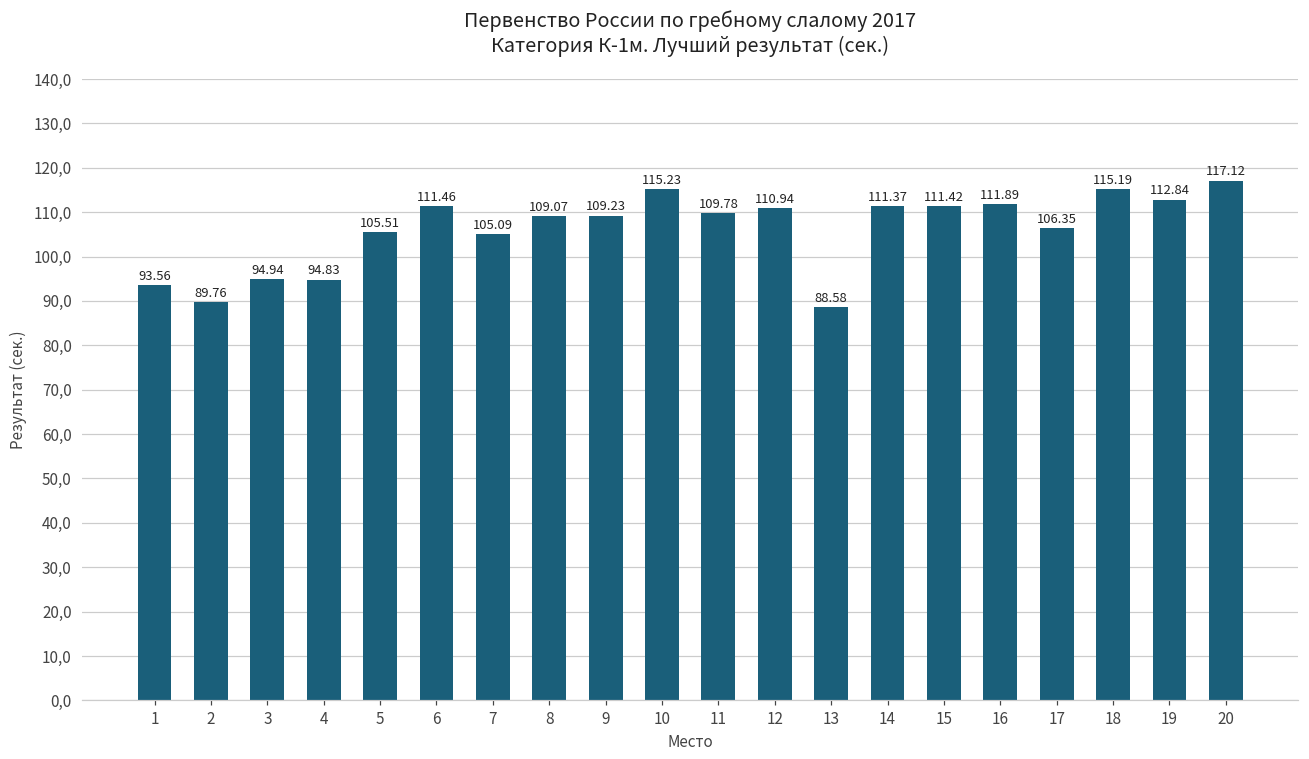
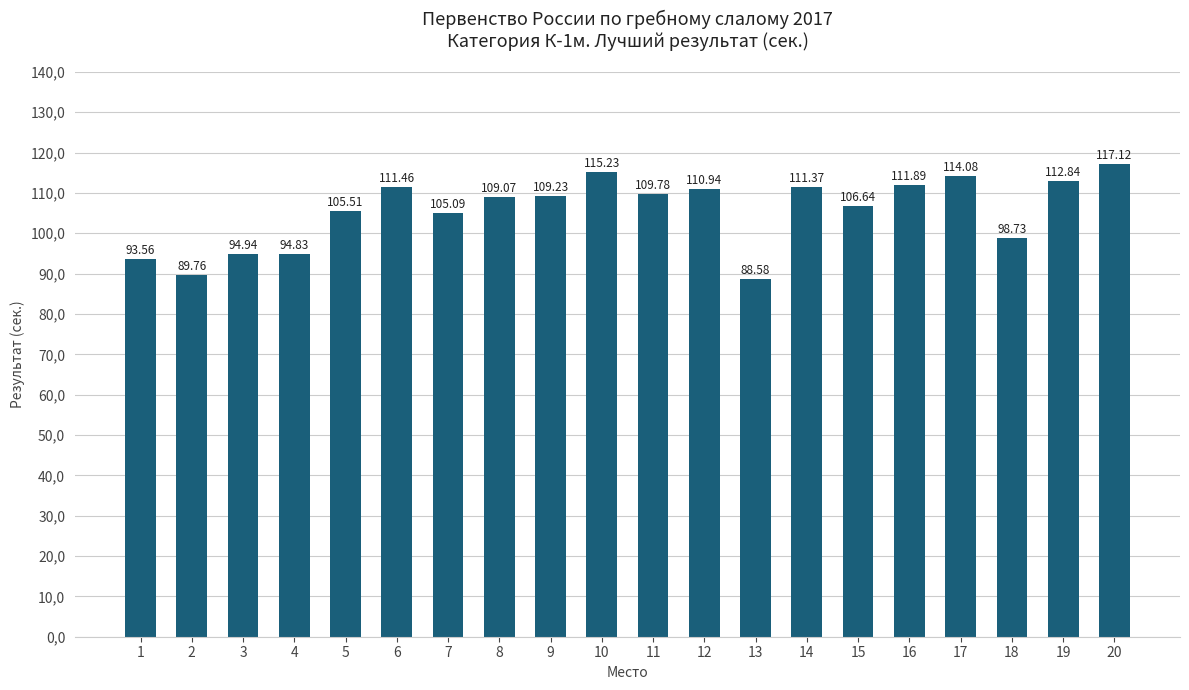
15: 111.42 -> 106.64
17: 106.35 -> 114.08
18: 115.19 -> 98.73
